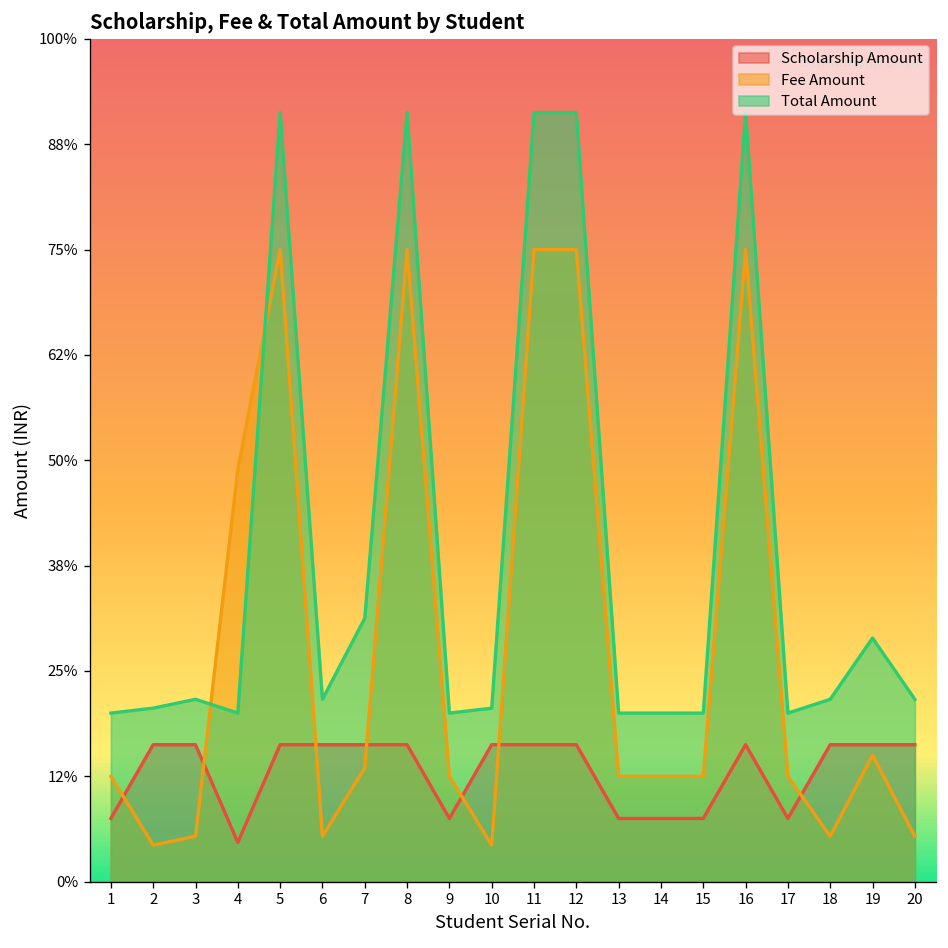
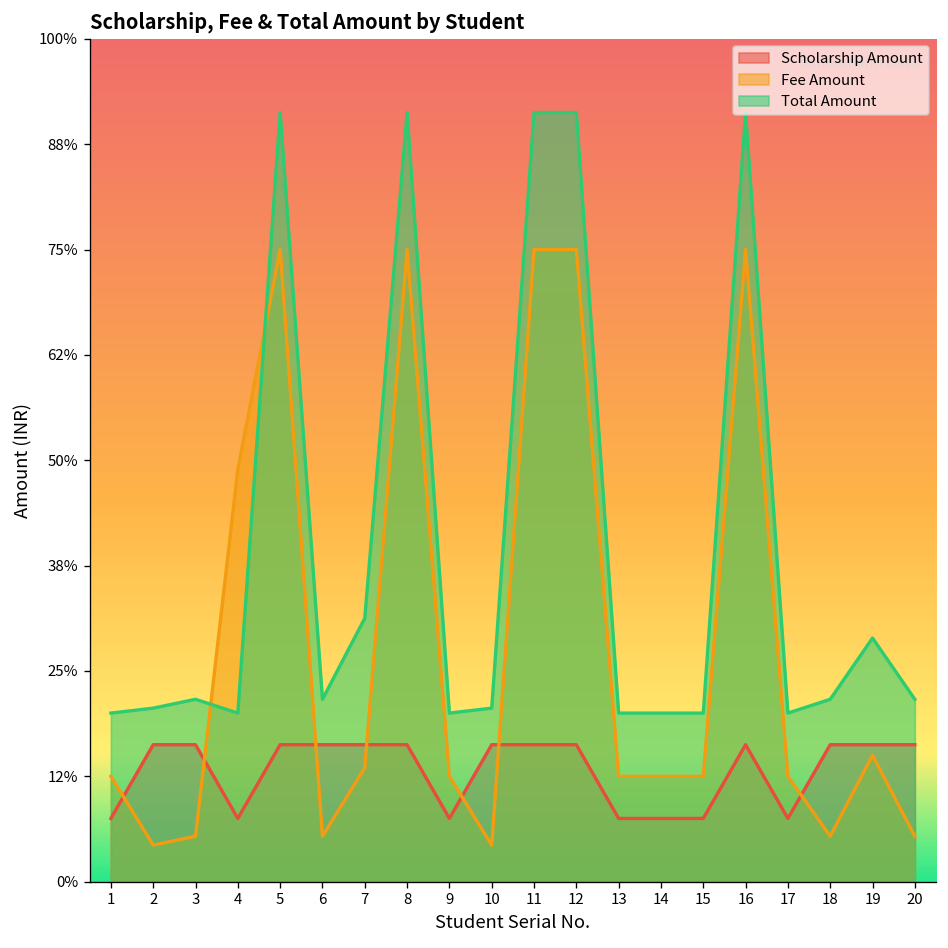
Scholarship Amount, 4: 5% -> 8%
